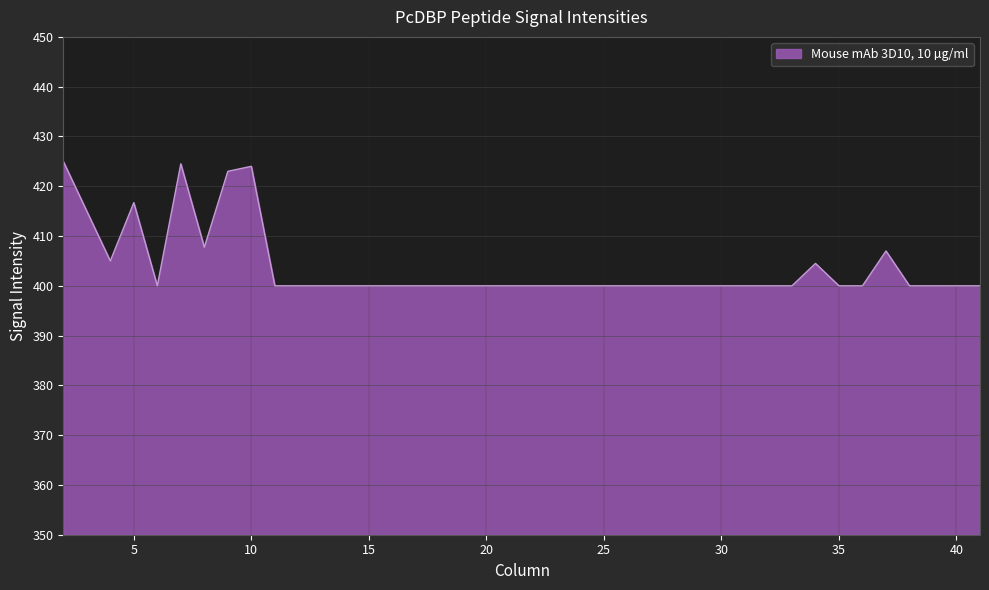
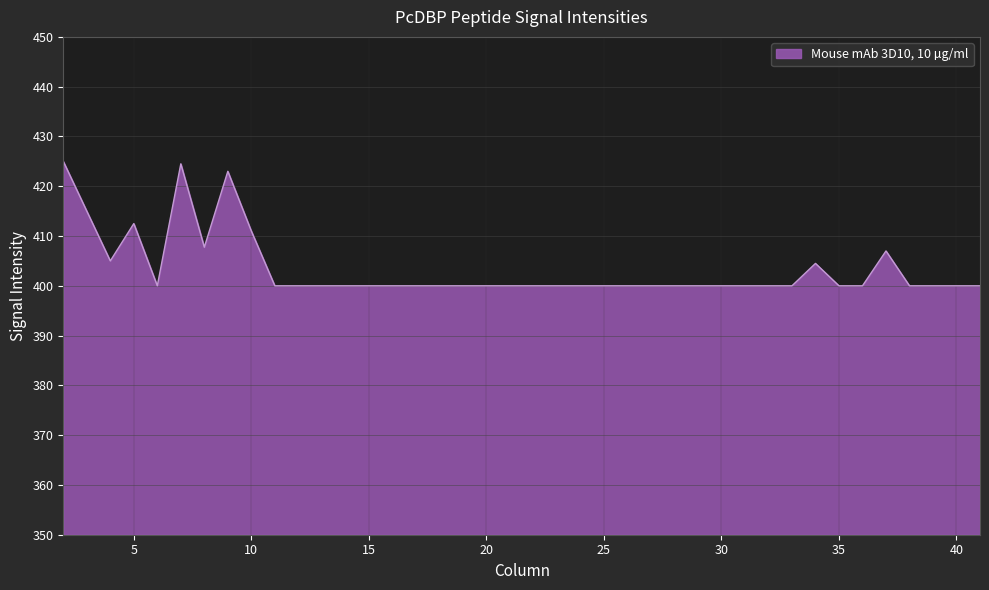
5: 417 -> 413
10: 424 -> 411
